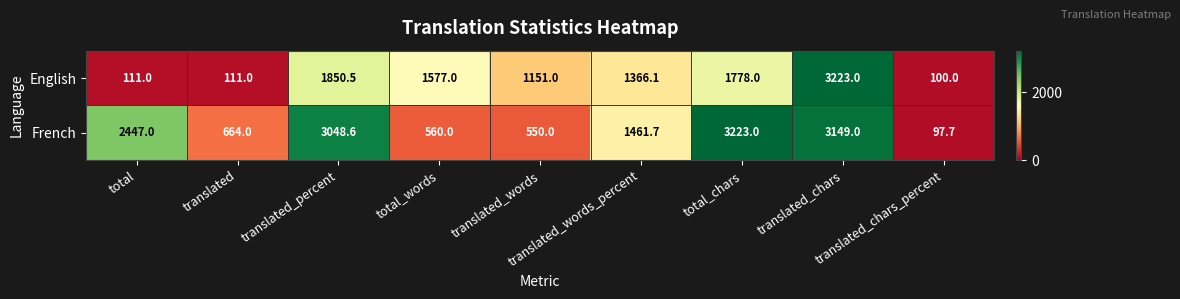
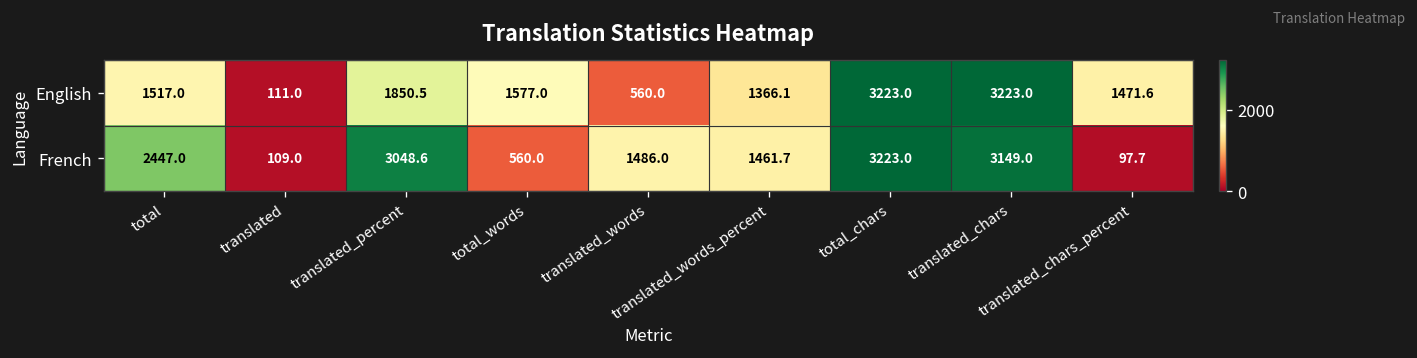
English, total: 111.0 -> 1517.0
English, translated_words: 1151.0 -> 560.0
English, total_chars: 1778.0 -> 3223.0
English, translated_chars_percent: 100.0 -> 1471.6
French, translated: 664.0 -> 109.0
French, translated_words: 550.0 -> 1486.0
